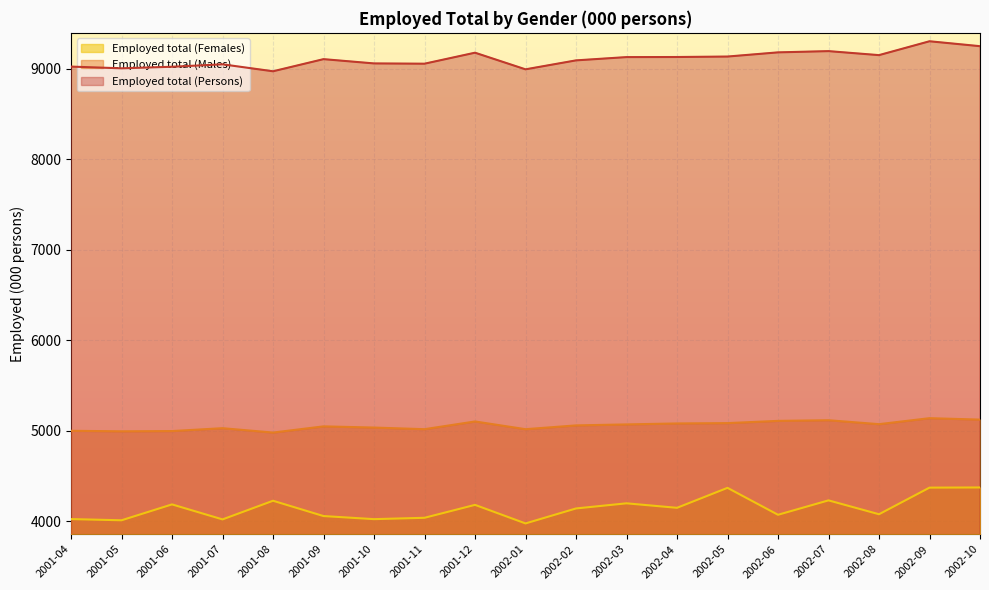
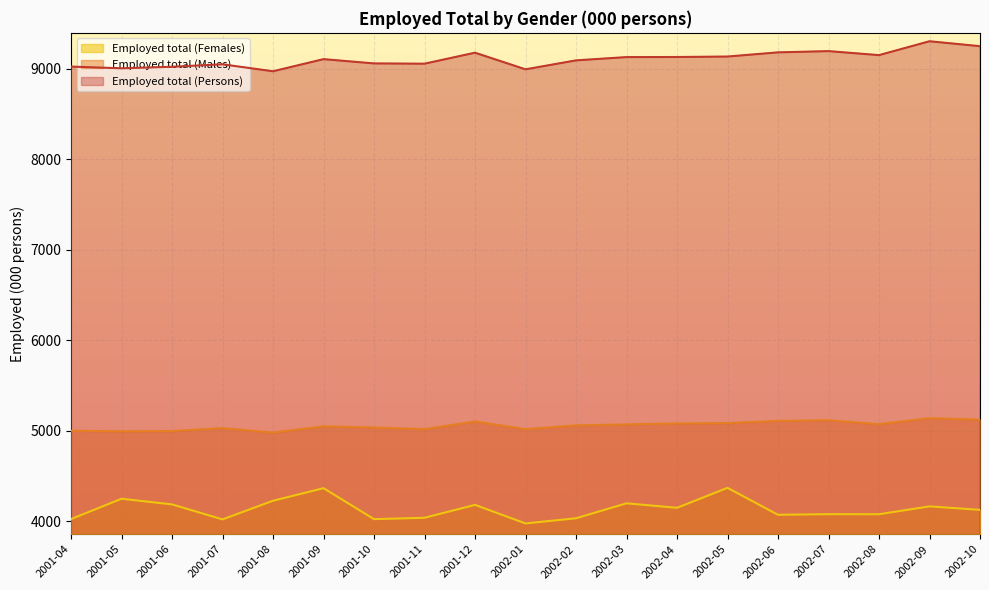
Employed total (Females), 2001-05: 4000 -> 4200
Employed total (Females), 2001-09: 4100 -> 4400
Employed total (Females), 2002-02: 4100 -> 4000
Employed total (Females), 2002-07: 4200 -> 4100
Employed total (Females), 2002-09: 4400 -> 4200
Employed total (Females), 2002-10: 4400 -> 4100
